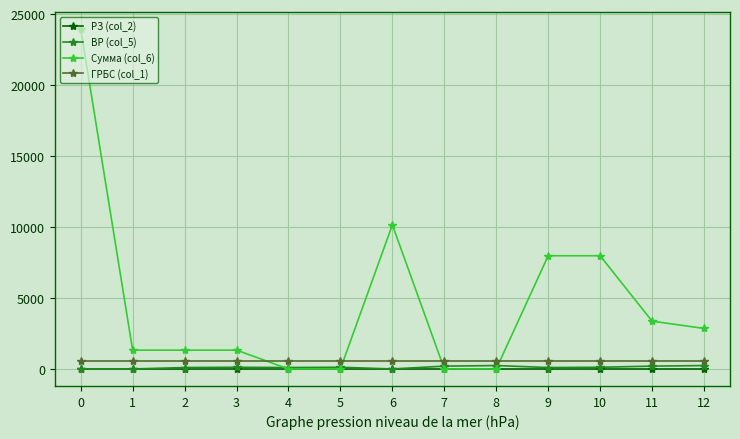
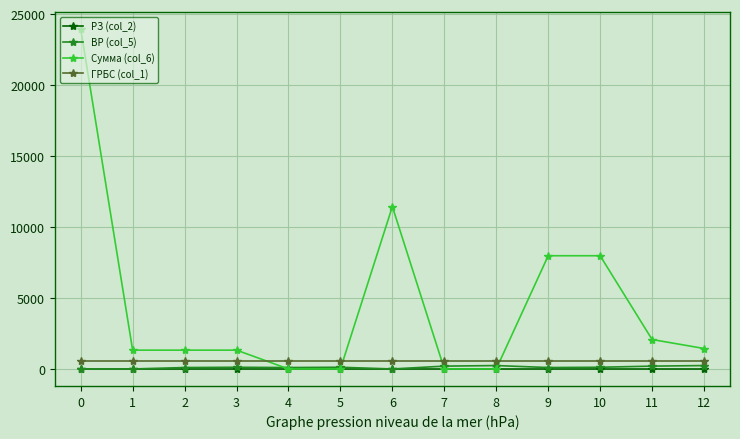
Сумма (col_6), 6: 10200 -> 11400
Сумма (col_6), 11: 3400 -> 2100
Сумма (col_6), 12: 2900 -> 1400
